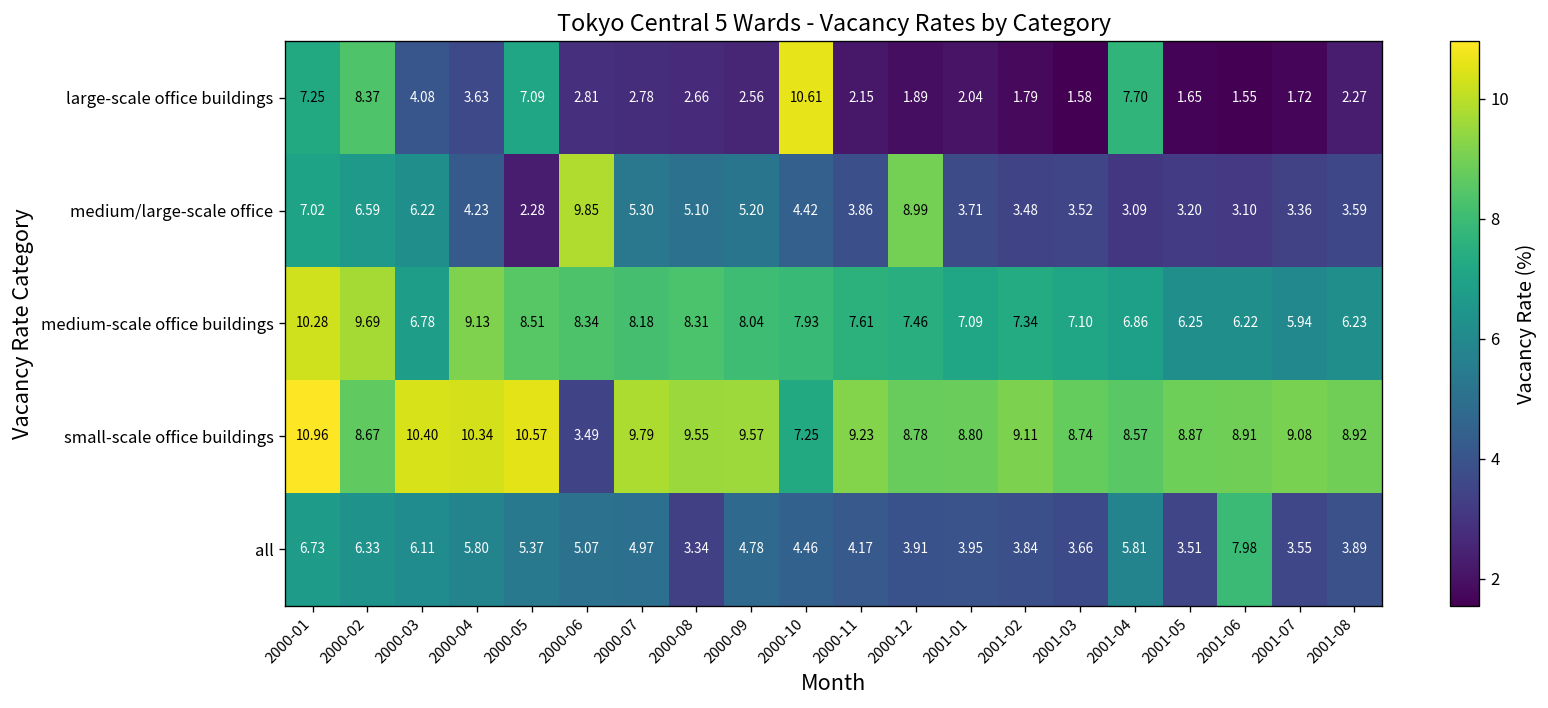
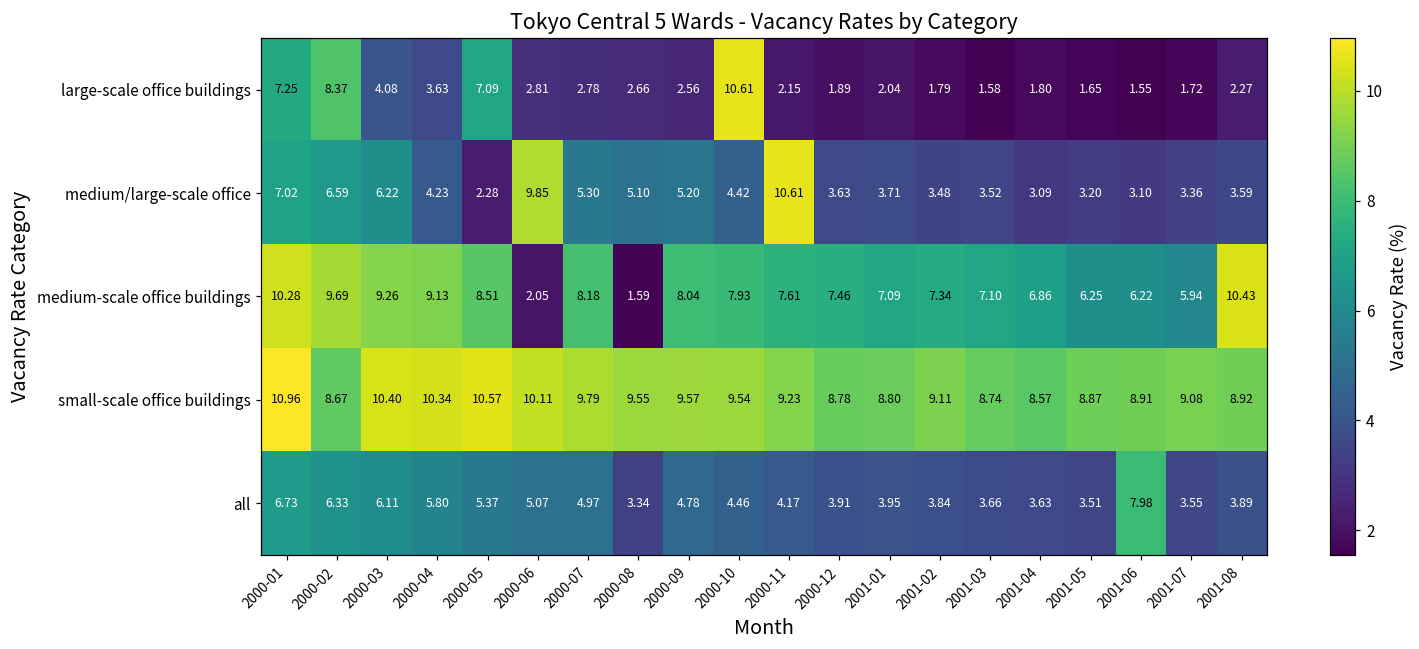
large-scale office buildings, 2001-04: 7.70 -> 1.80
medium/large-scale office, 2000-11: 3.86 -> 10.61
medium/large-scale office, 2000-12: 8.99 -> 3.63
medium-scale office buildings, 2000-03: 6.78 -> 9.26
medium-scale office buildings, 2000-06: 8.34 -> 2.05
medium-scale office buildings, 2000-08: 8.31 -> 1.59
medium-scale office buildings, 2001-08: 6.23 -> 10.43
small-scale office buildings, 2000-06: 3.49 -> 10.11
small-scale office buildings, 2000-10: 7.25 -> 9.54
all, 2001-04: 5.81 -> 3.63
